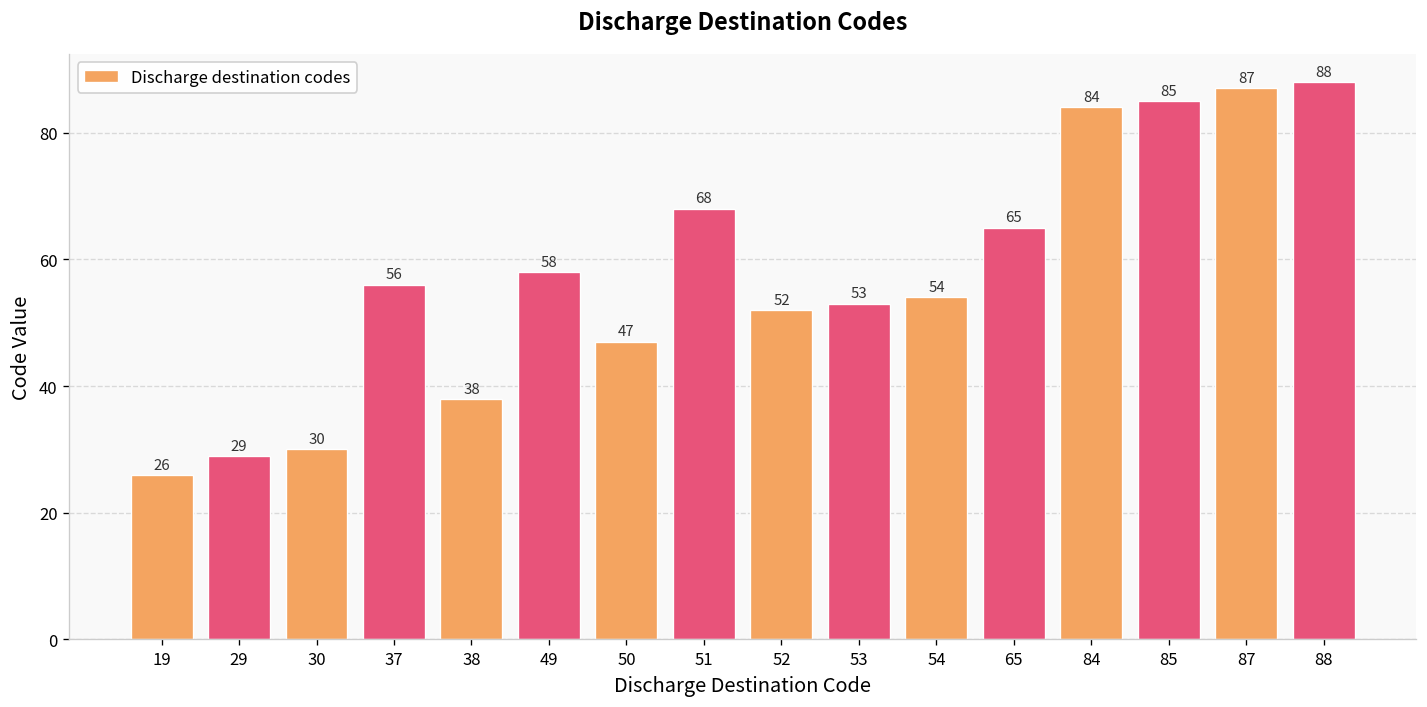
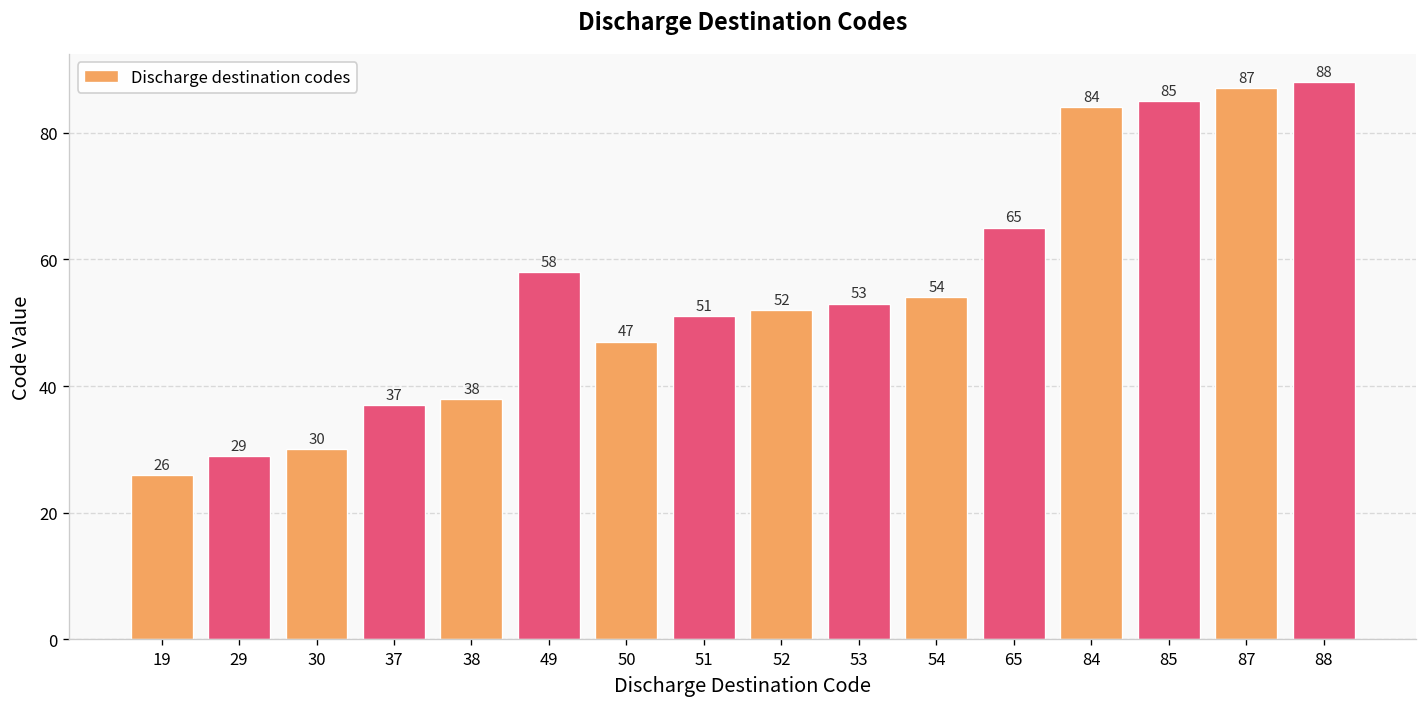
37: 56 -> 37
51: 68 -> 51
